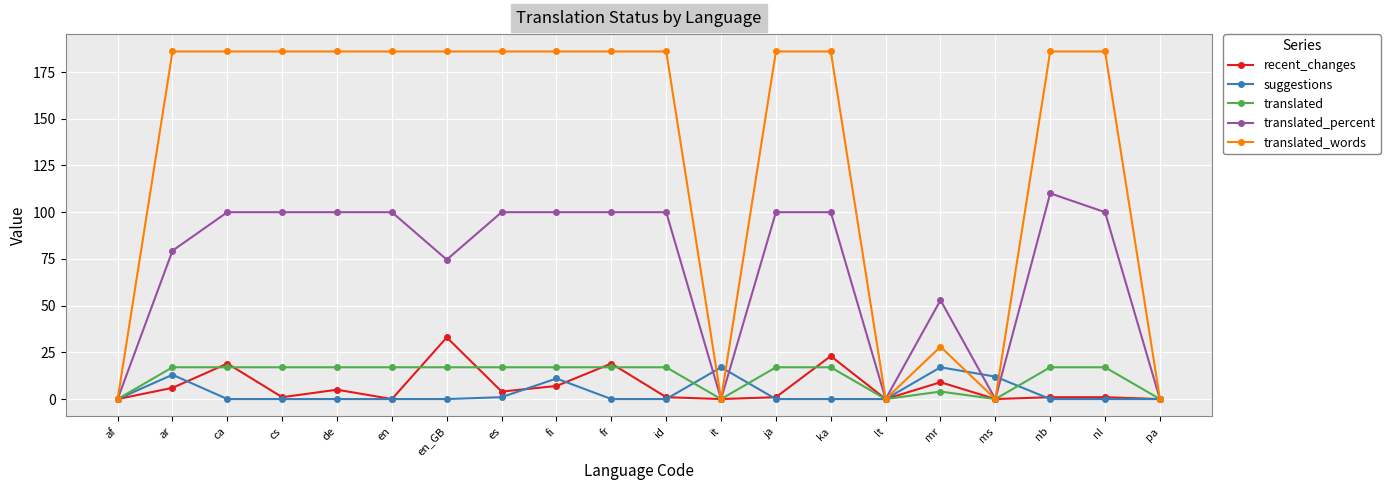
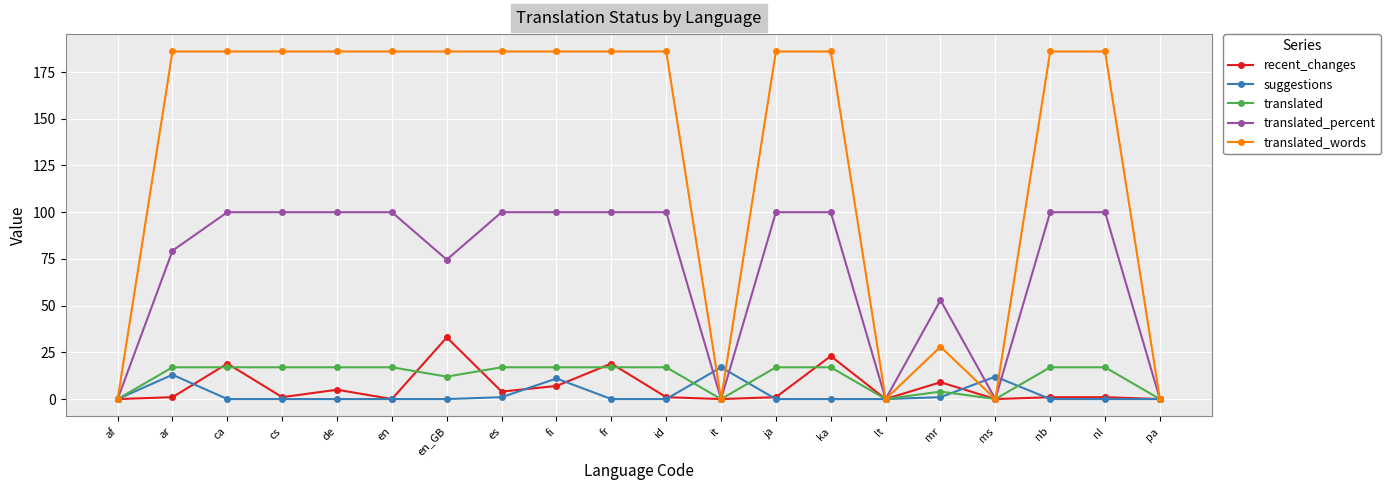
recent_changes, ar: 6 -> 1
translated, en_GB: 17 -> 12
suggestions, mr: 17 -> 1
translated_percent, nb: 110 -> 100
